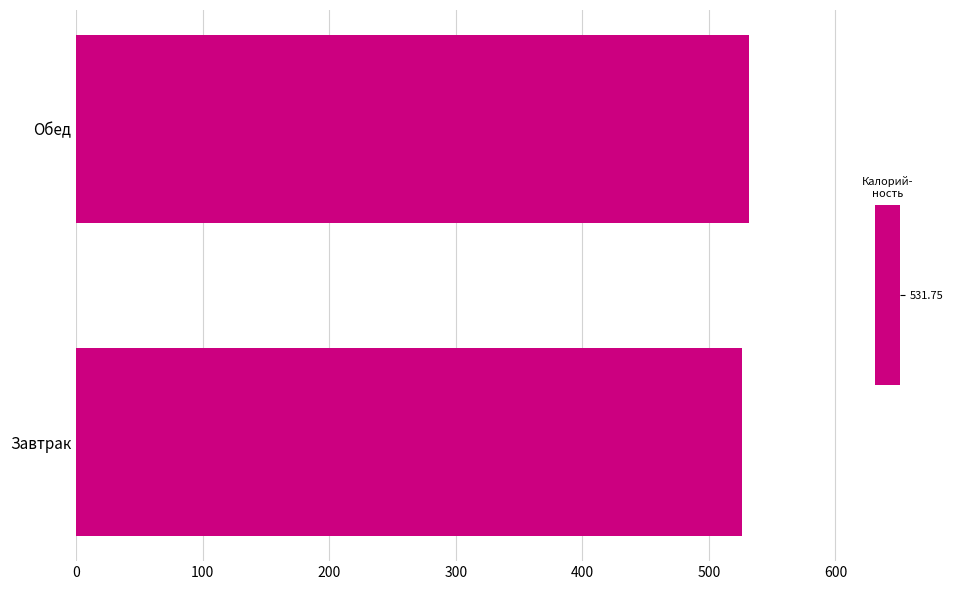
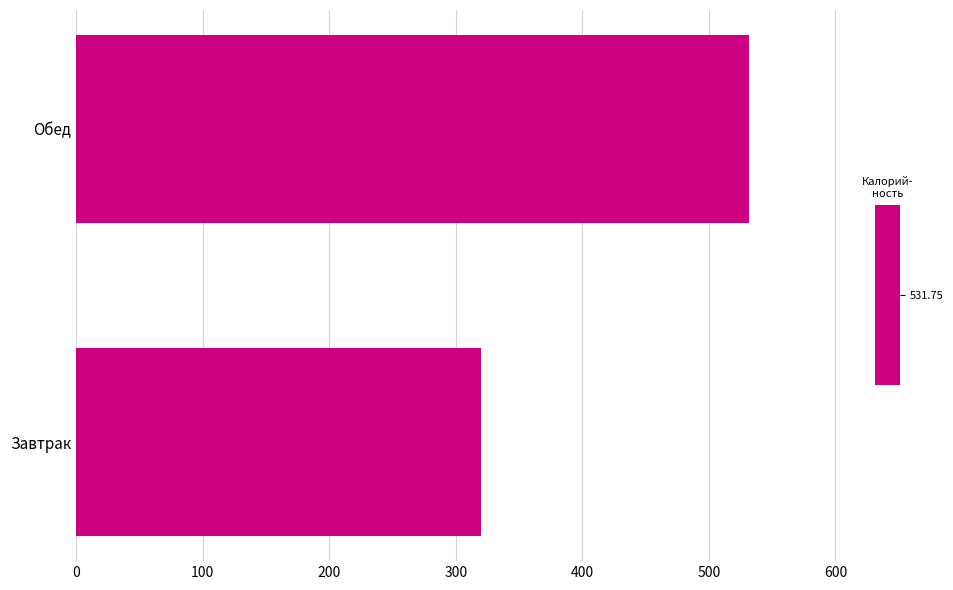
Завтрак: 526 -> 320
